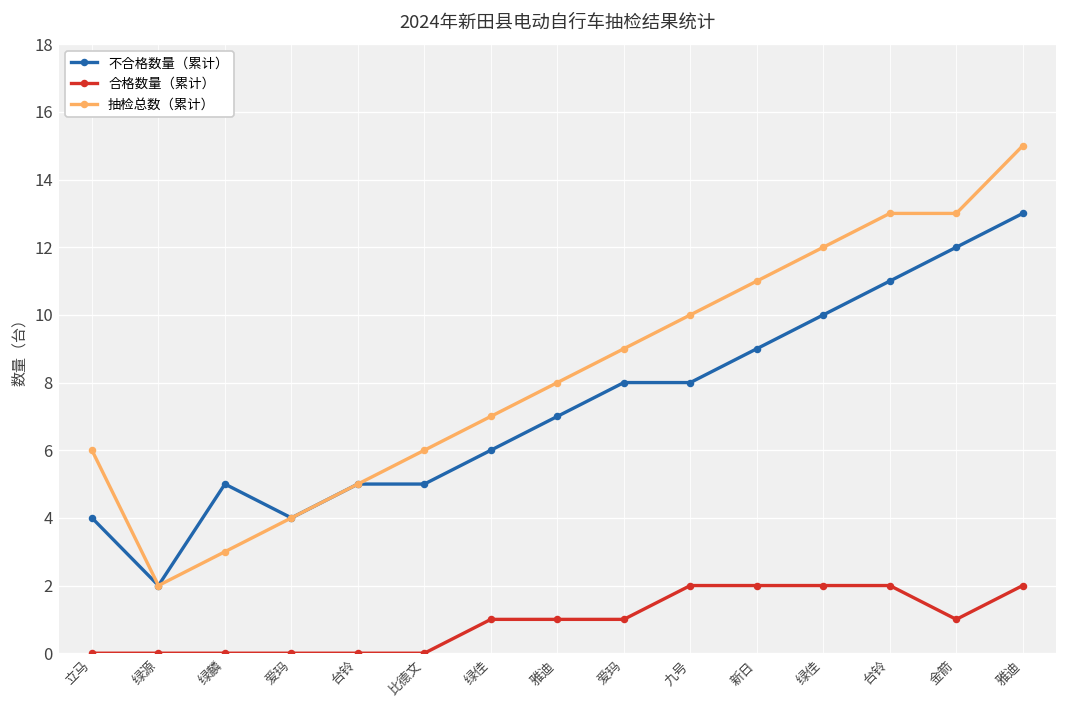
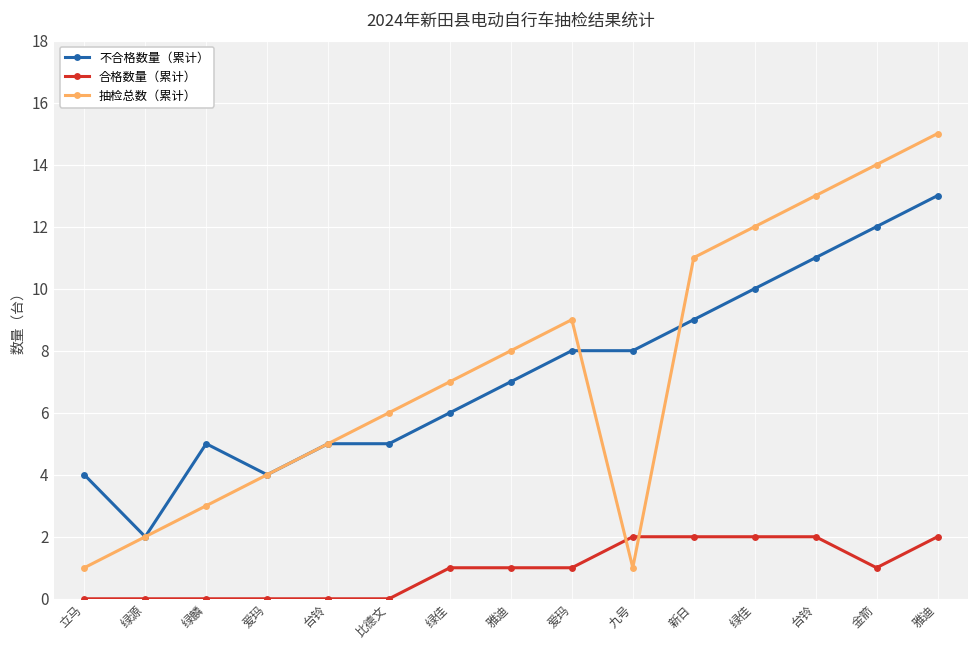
抽检总数（累计）, 立马: 6 -> 1
抽检总数（累计）, 九号: 10 -> 1
抽检总数（累计）, 金箭: 13 -> 14
